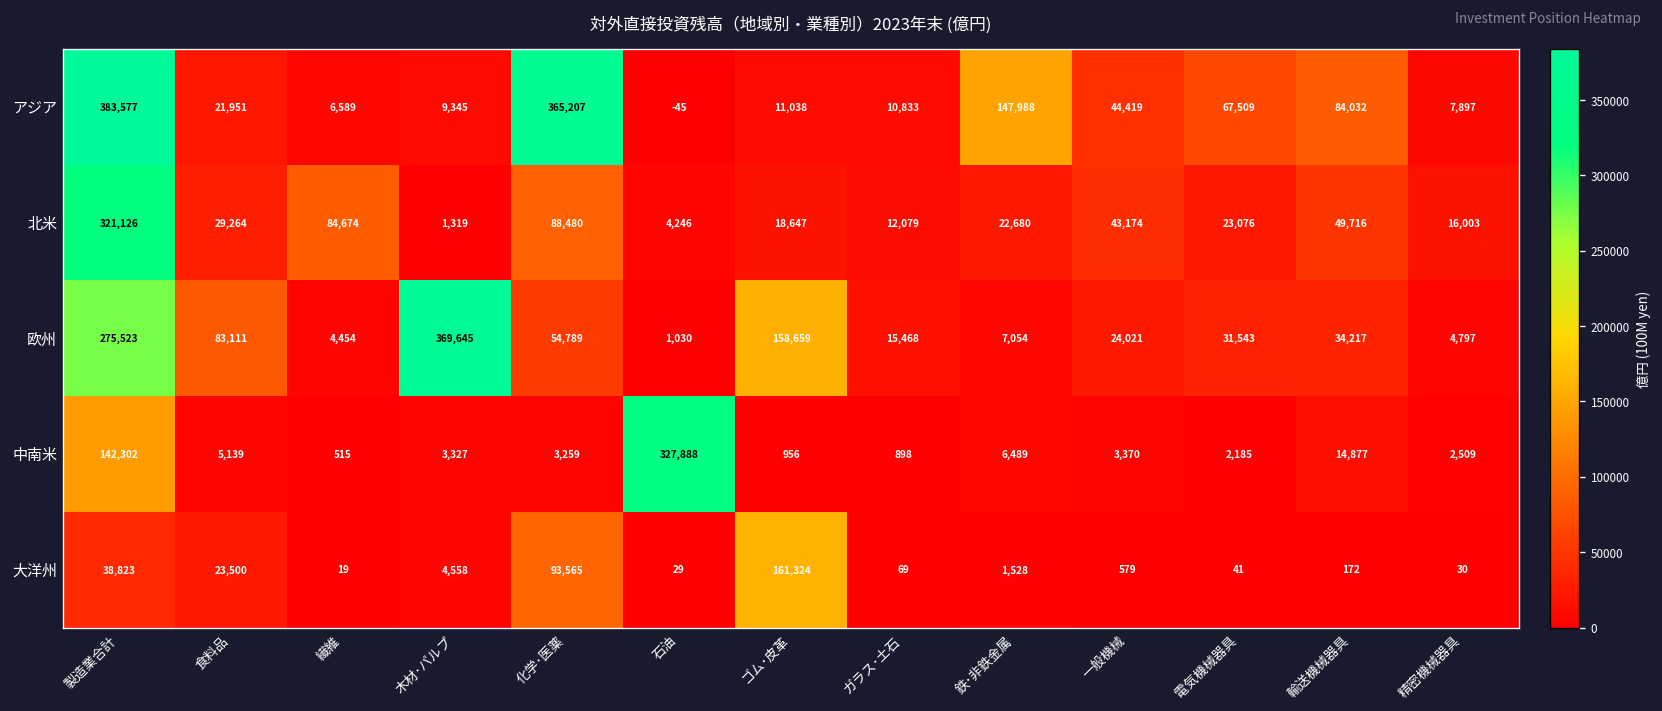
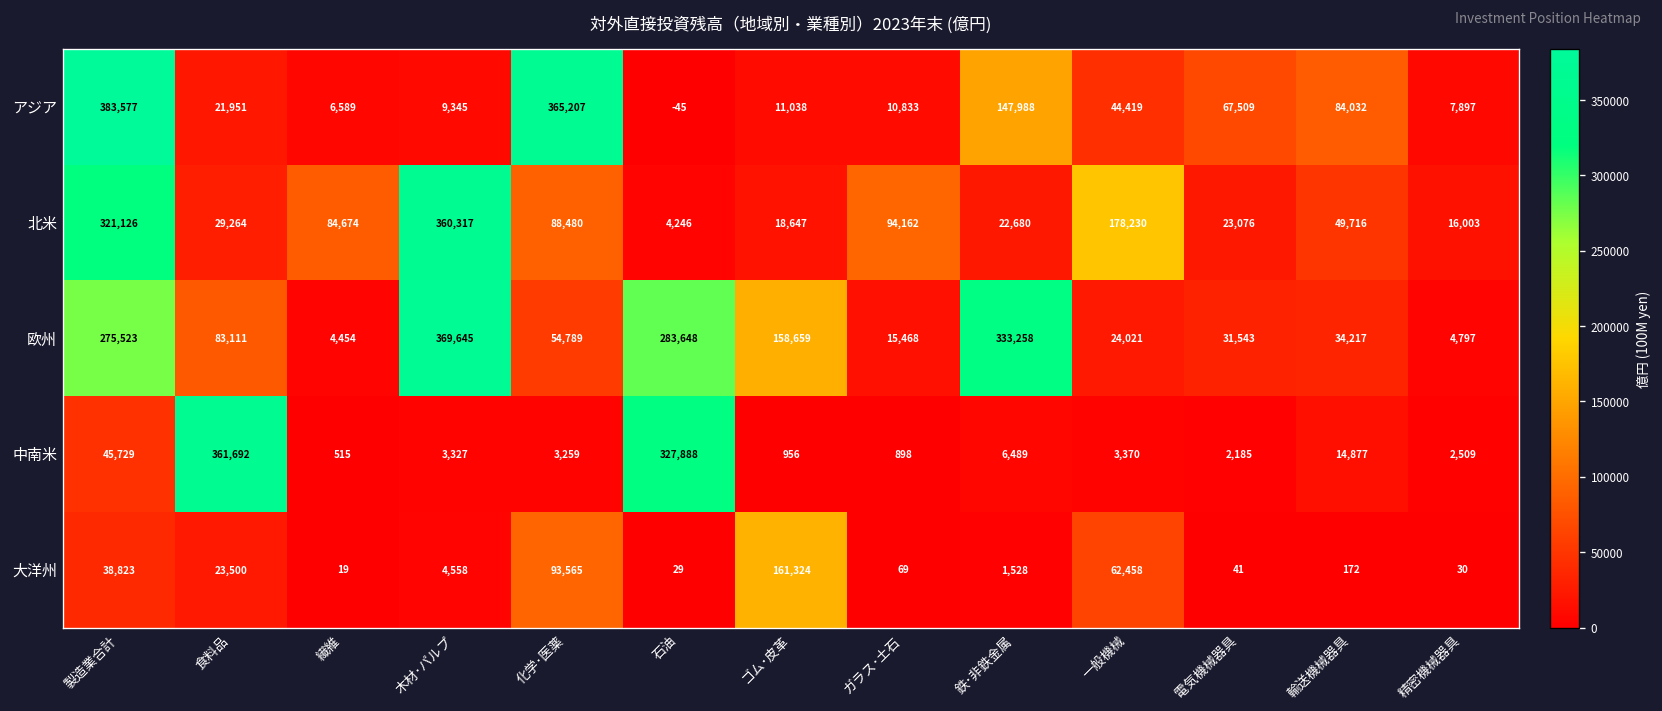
北米, 木材･パルプ: 1,319 -> 360,317
北米, ガラス･土石: 12,079 -> 94,162
北米, 一般機械: 43,174 -> 178,230
欧州, 石油: 1,030 -> 283,648
欧州, 鉄･非鉄金属: 7,054 -> 333,258
中南米, 製造業合計: 142,302 -> 45,729
中南米, 食料品: 5,139 -> 361,692
大洋州, 一般機械: 579 -> 62,458
